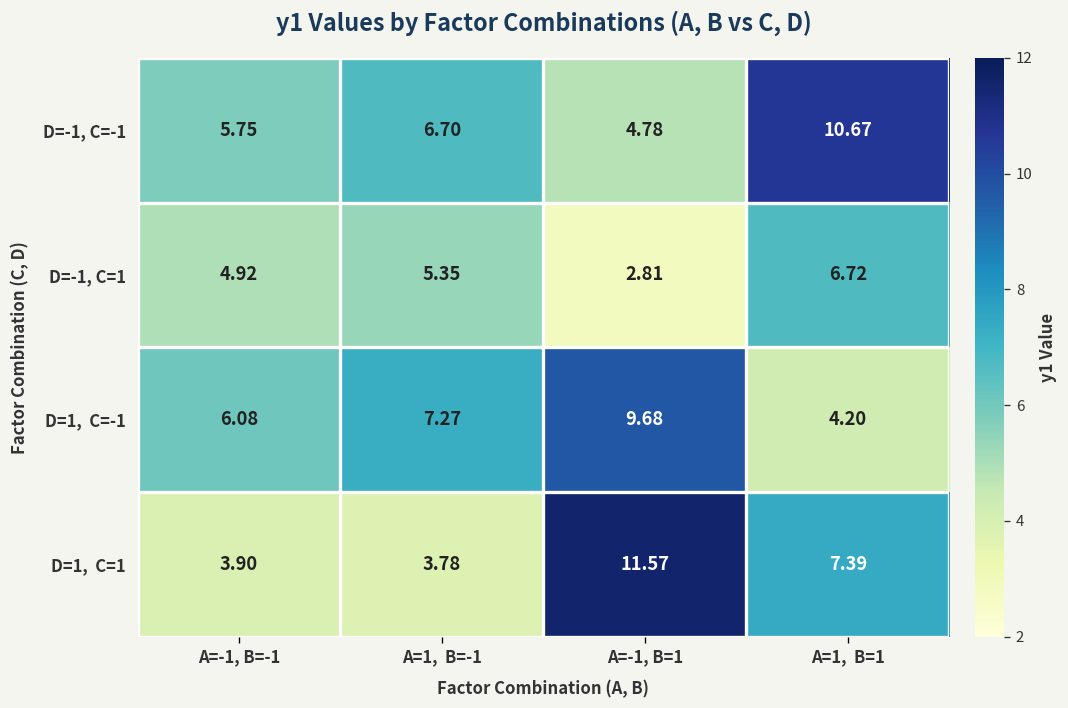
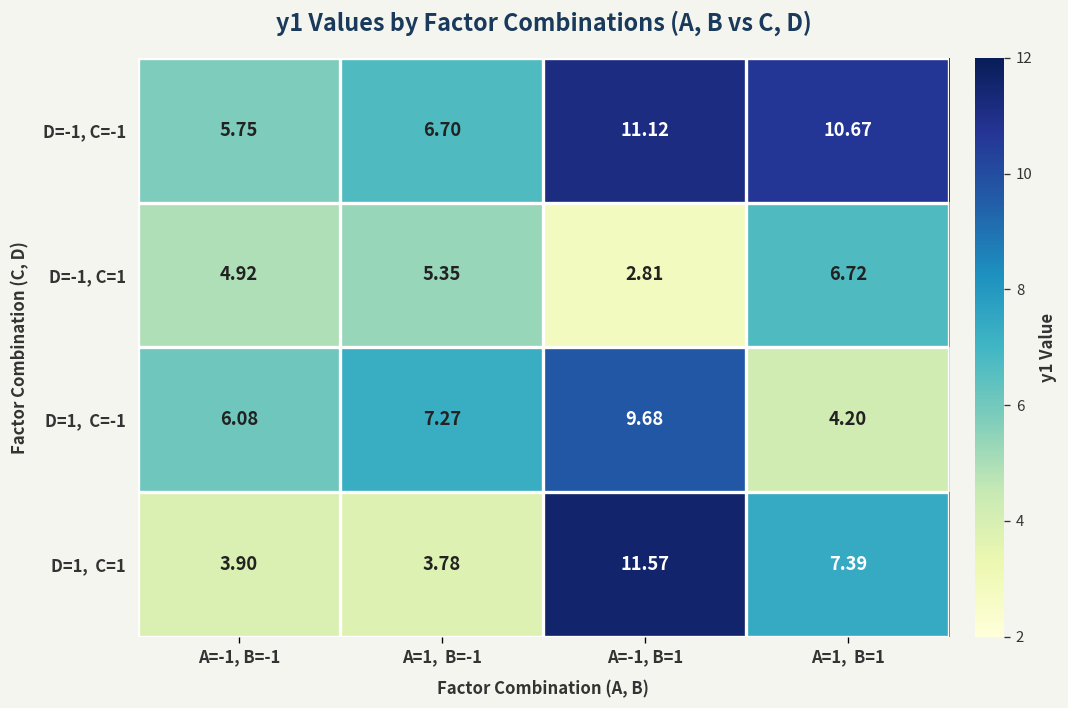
D=-1, C=-1, A=-1, B=1: 4.78 -> 11.12
